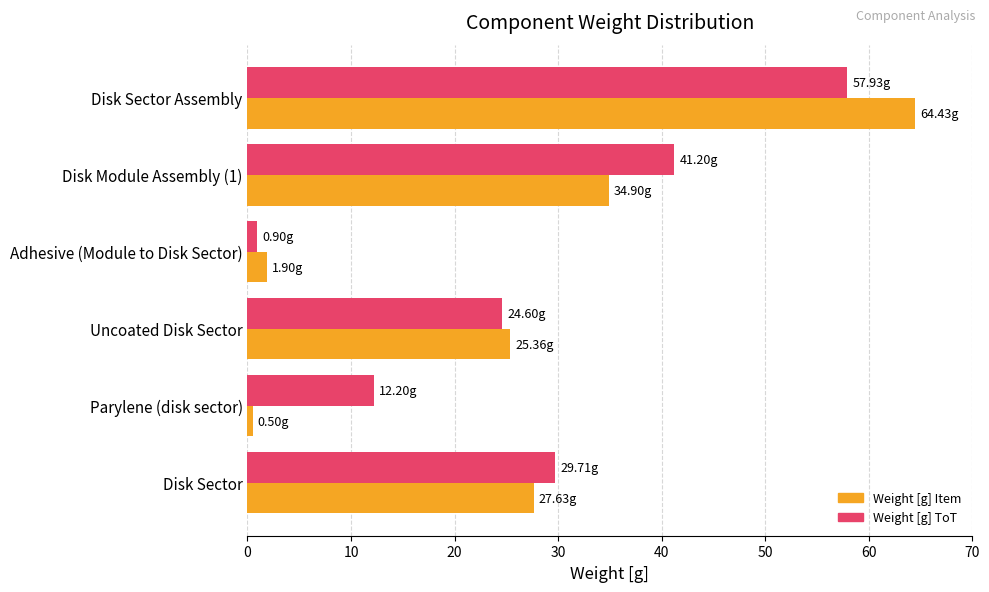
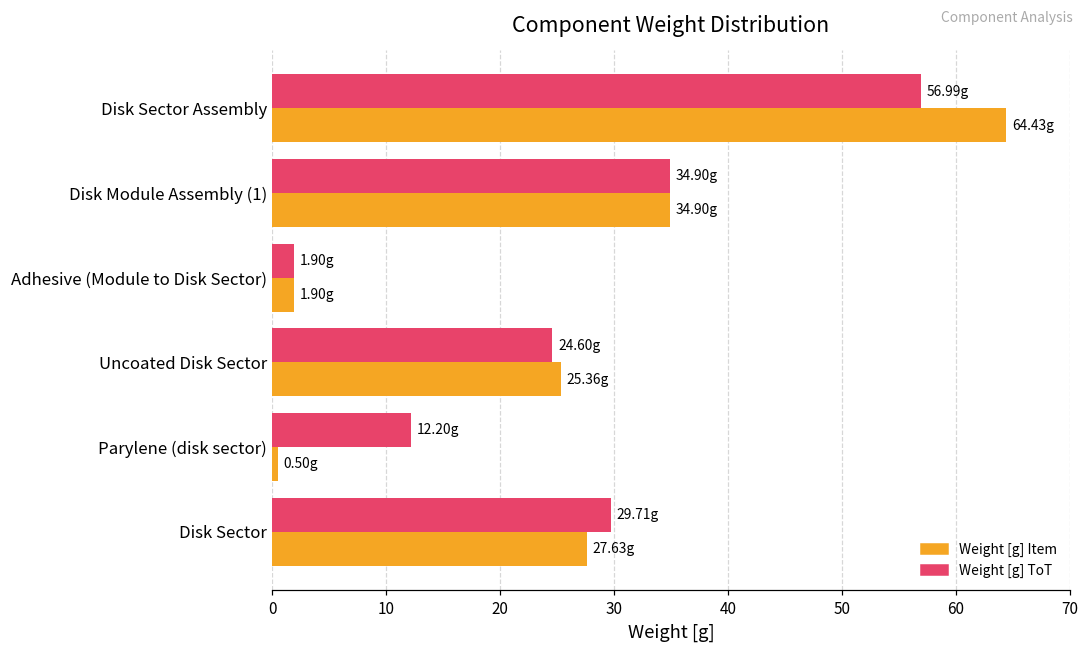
Weight [g] ToT, Disk Sector Assembly: 57.93g -> 56.99g
Weight [g] ToT, Disk Module Assembly (1): 41.20g -> 34.90g
Weight [g] ToT, Adhesive (Module to Disk Sector): 0.90g -> 1.90g
